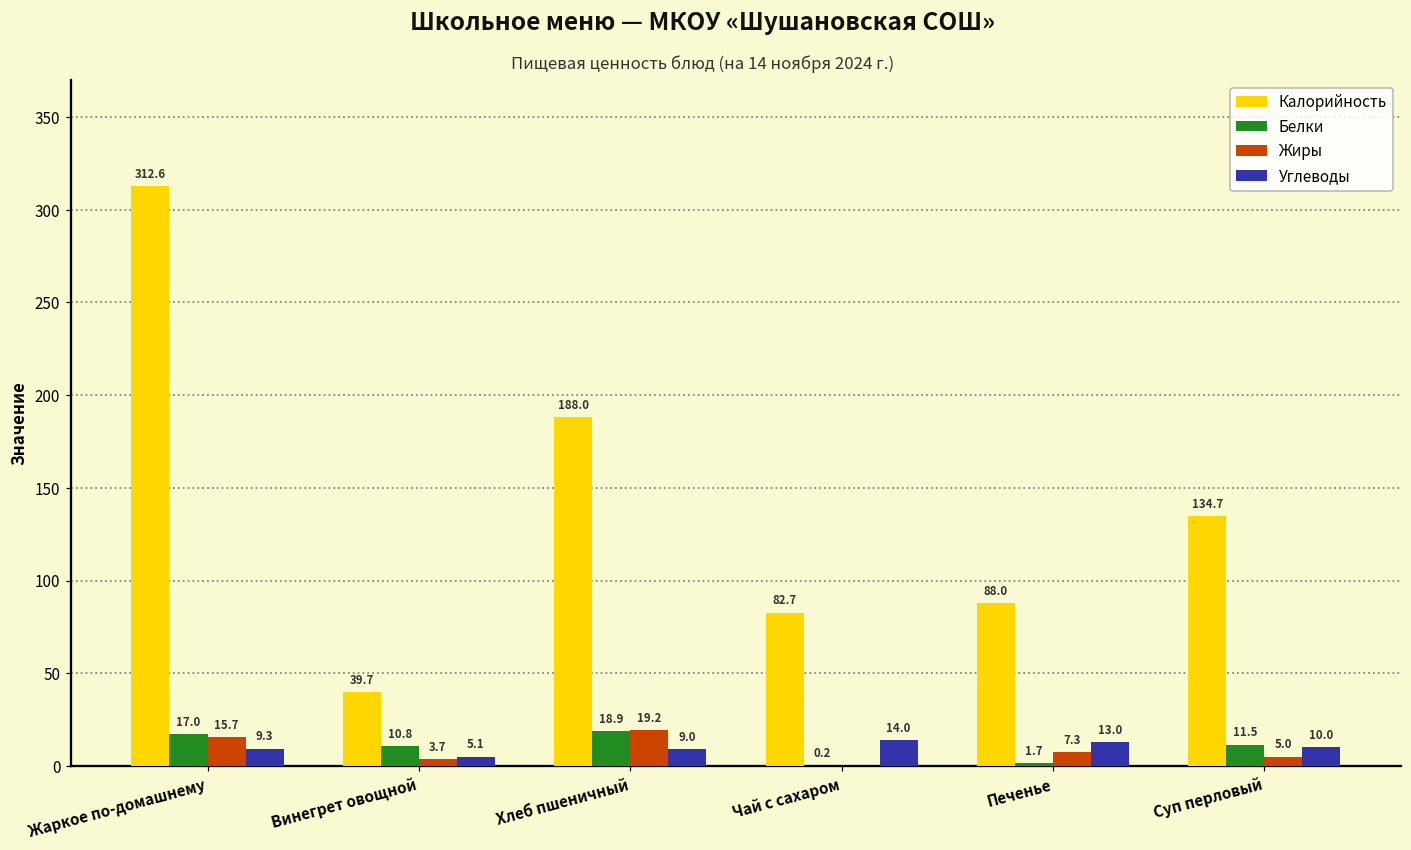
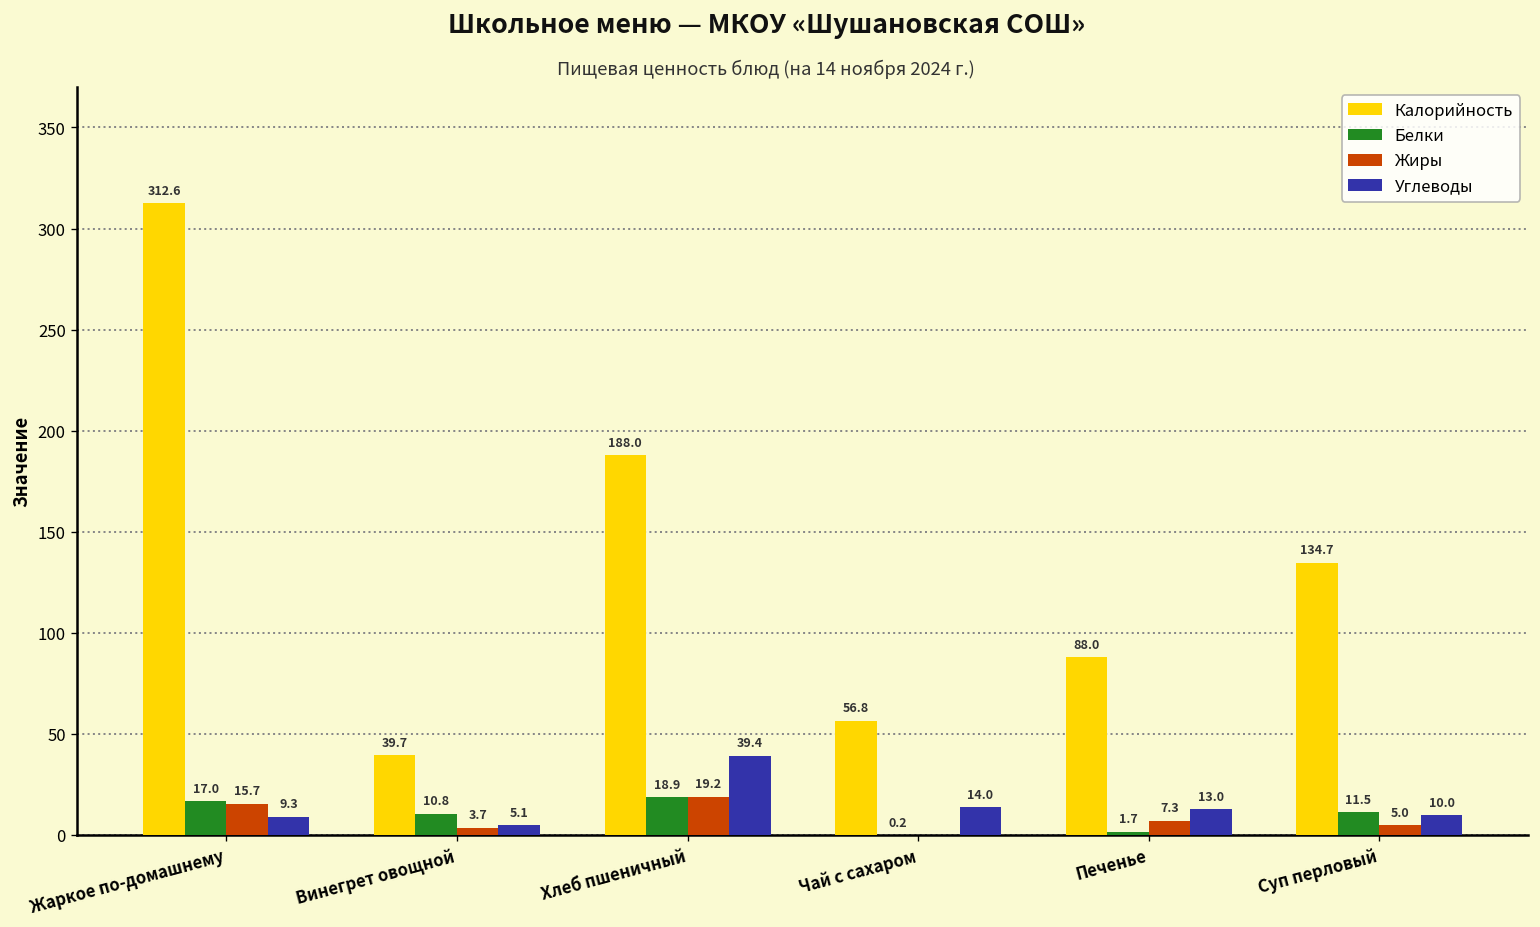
Углеводы, Хлеб пшеничный: 9.0 -> 39.4
Калорийность, Чай с сахаром: 82.7 -> 56.8
